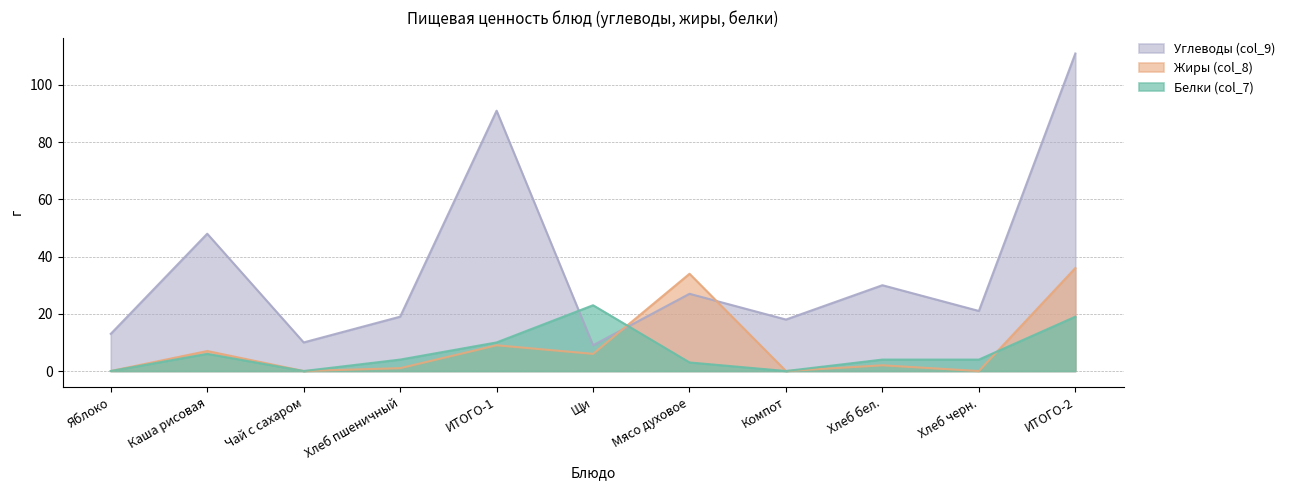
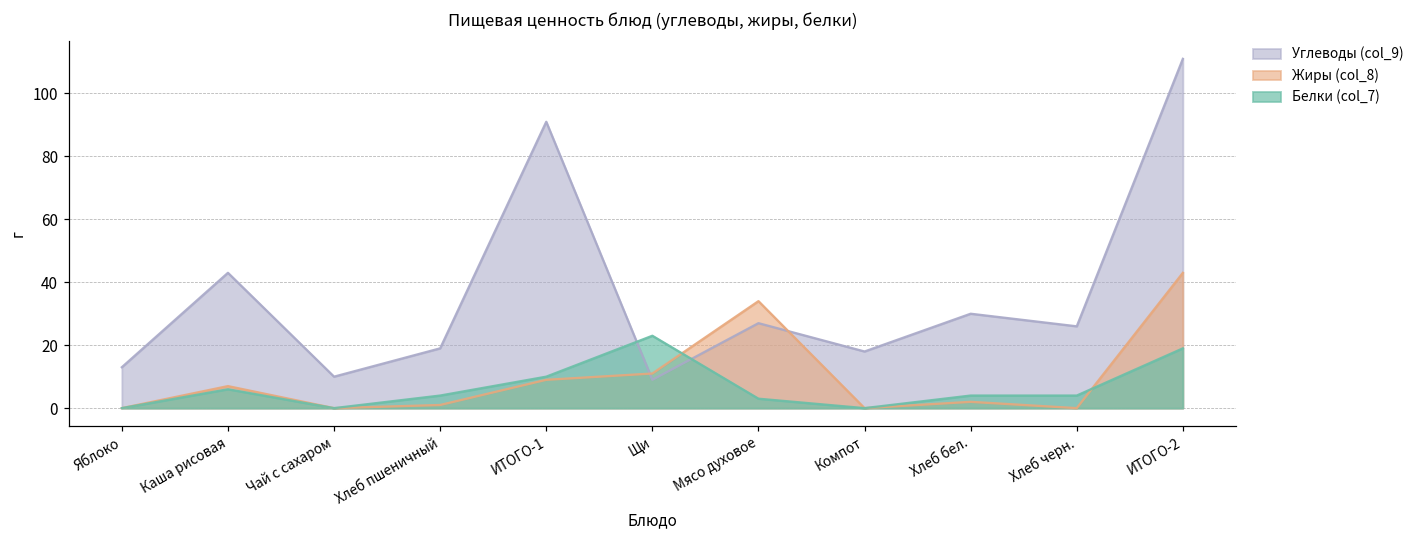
Углеводы (col_9), Каша рисовая: 48 -> 43
Жиры (col_8), Щи: 6 -> 11
Углеводы (col_9), Хлеб черн.: 21 -> 26
Жиры (col_8), ИТОГО-2: 36 -> 43
